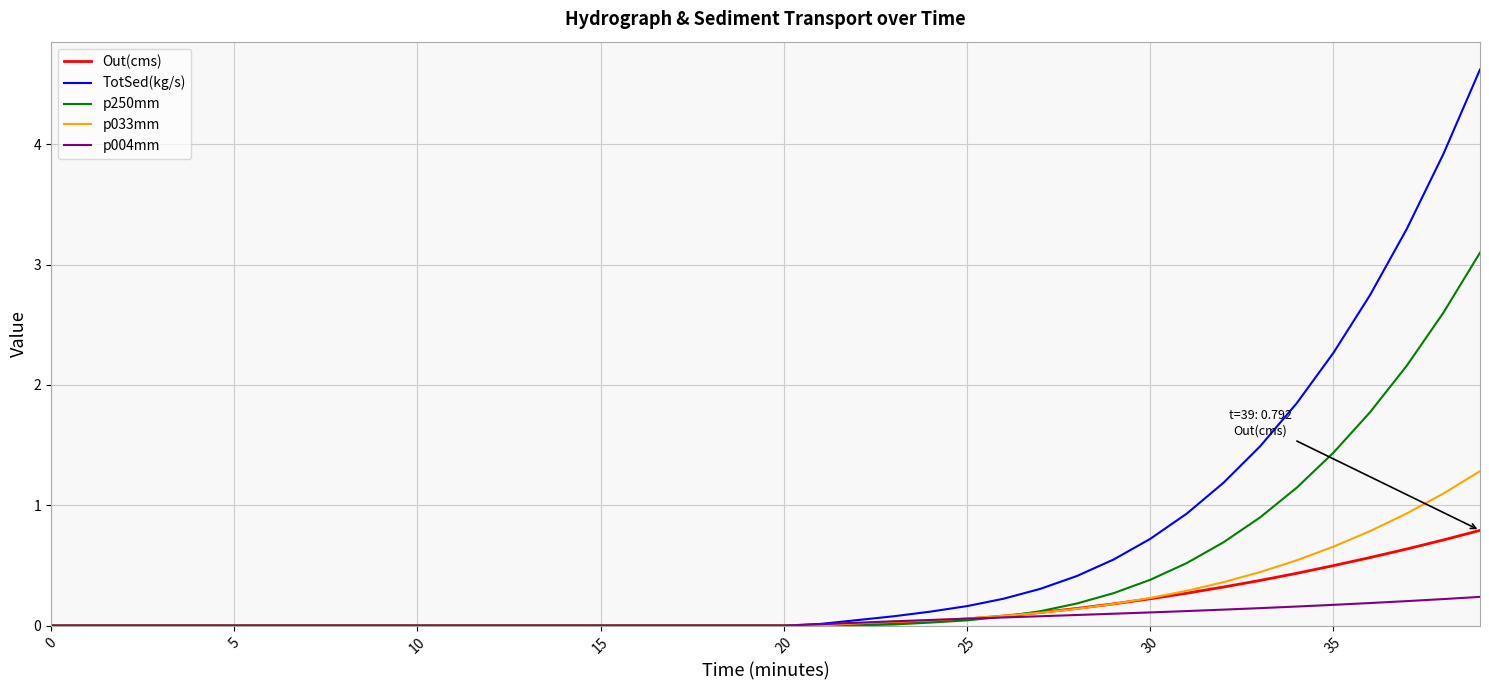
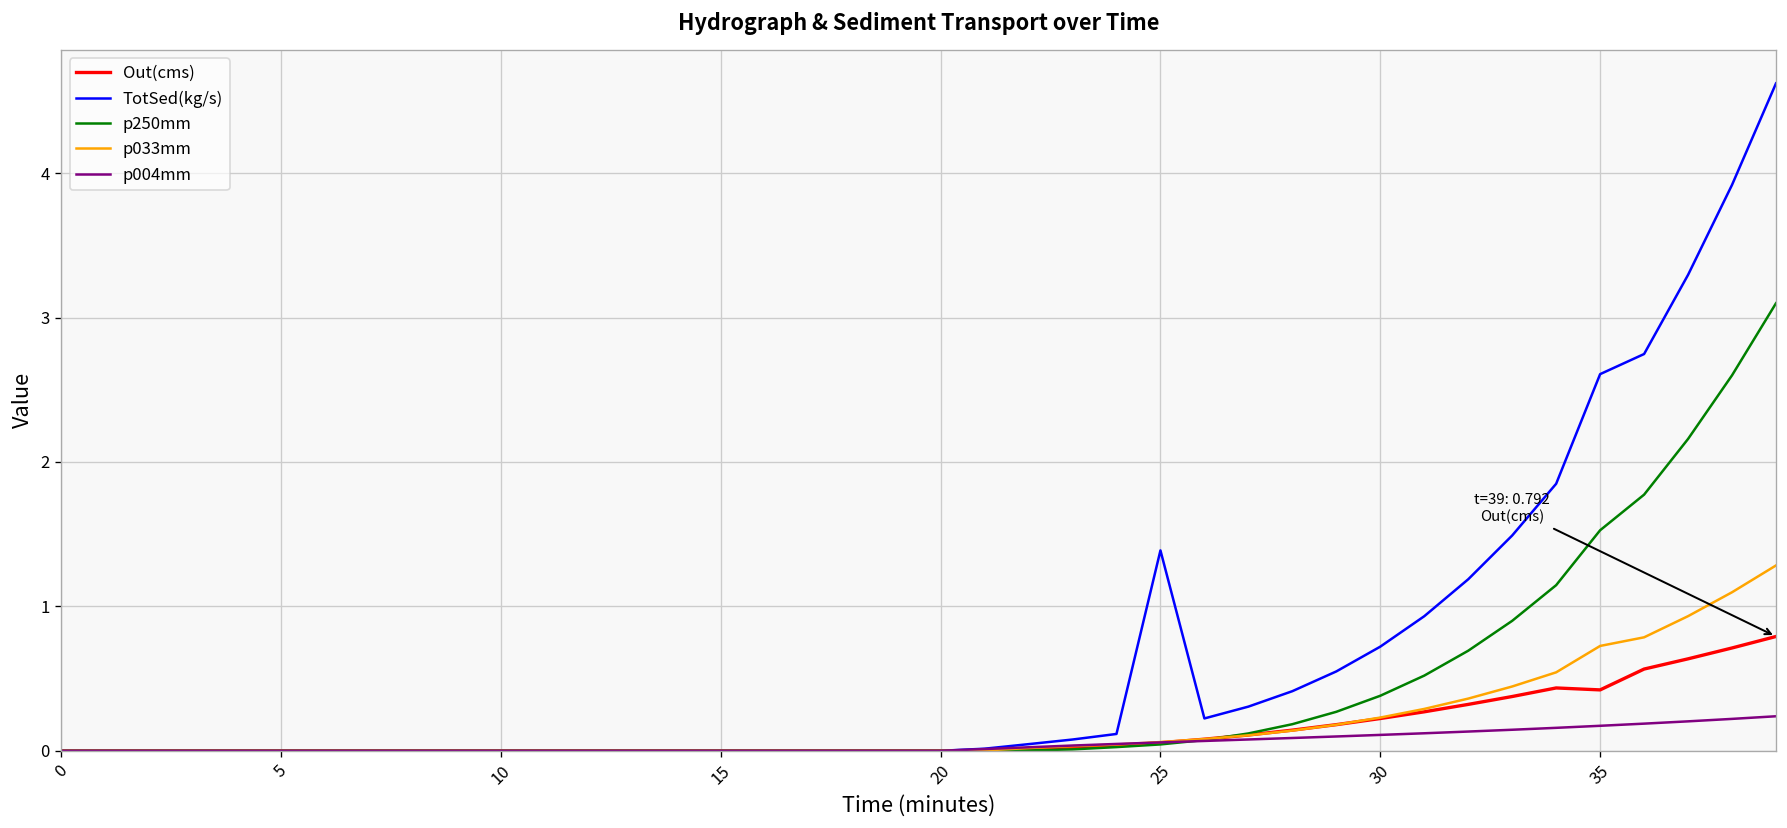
TotSed(kg/s), 25: 0.16 -> 1.39
Out(cms), 35: 0.50 -> 0.42
TotSed(kg/s), 35: 2.27 -> 2.61
p250mm, 35: 1.44 -> 1.53
p033mm, 35: 0.66 -> 0.73
